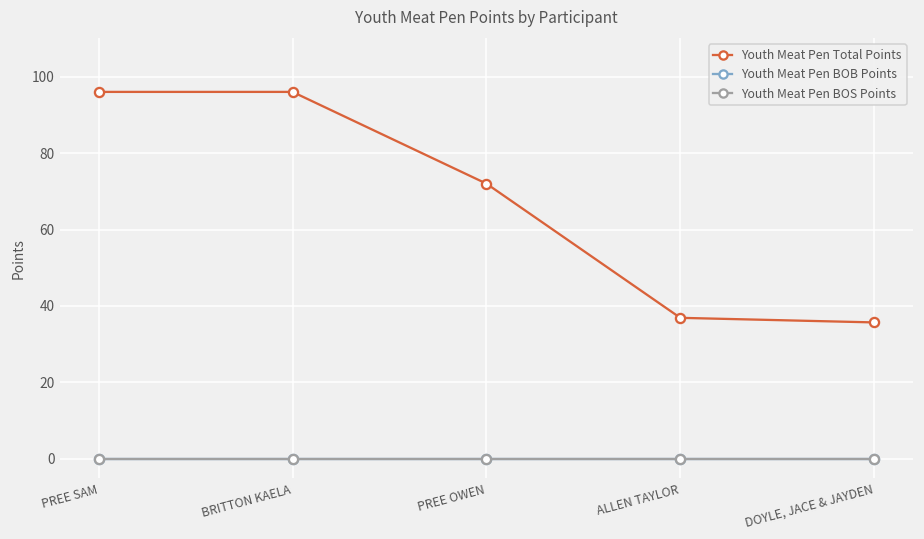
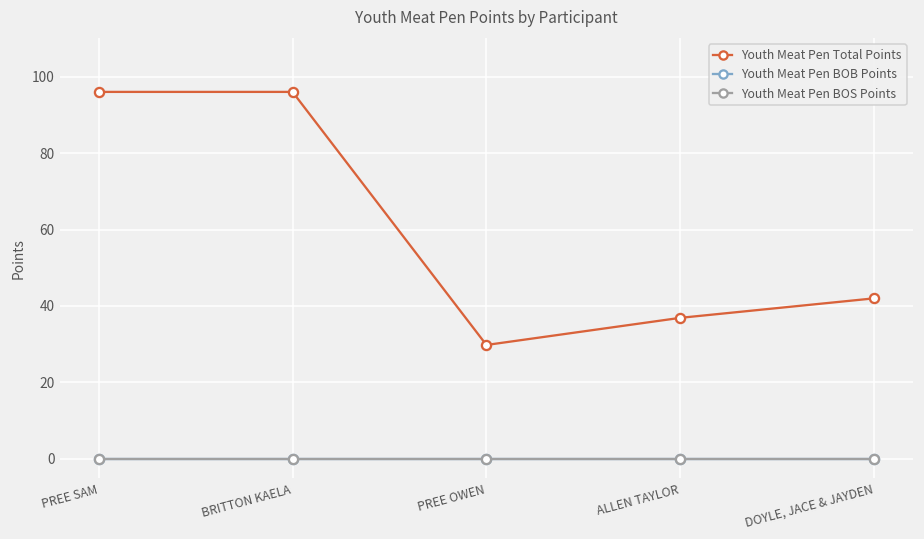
Youth Meat Pen Total Points, PREE OWEN: 72 -> 30
Youth Meat Pen Total Points, DOYLE, JACE & JAYDEN: 36 -> 42
